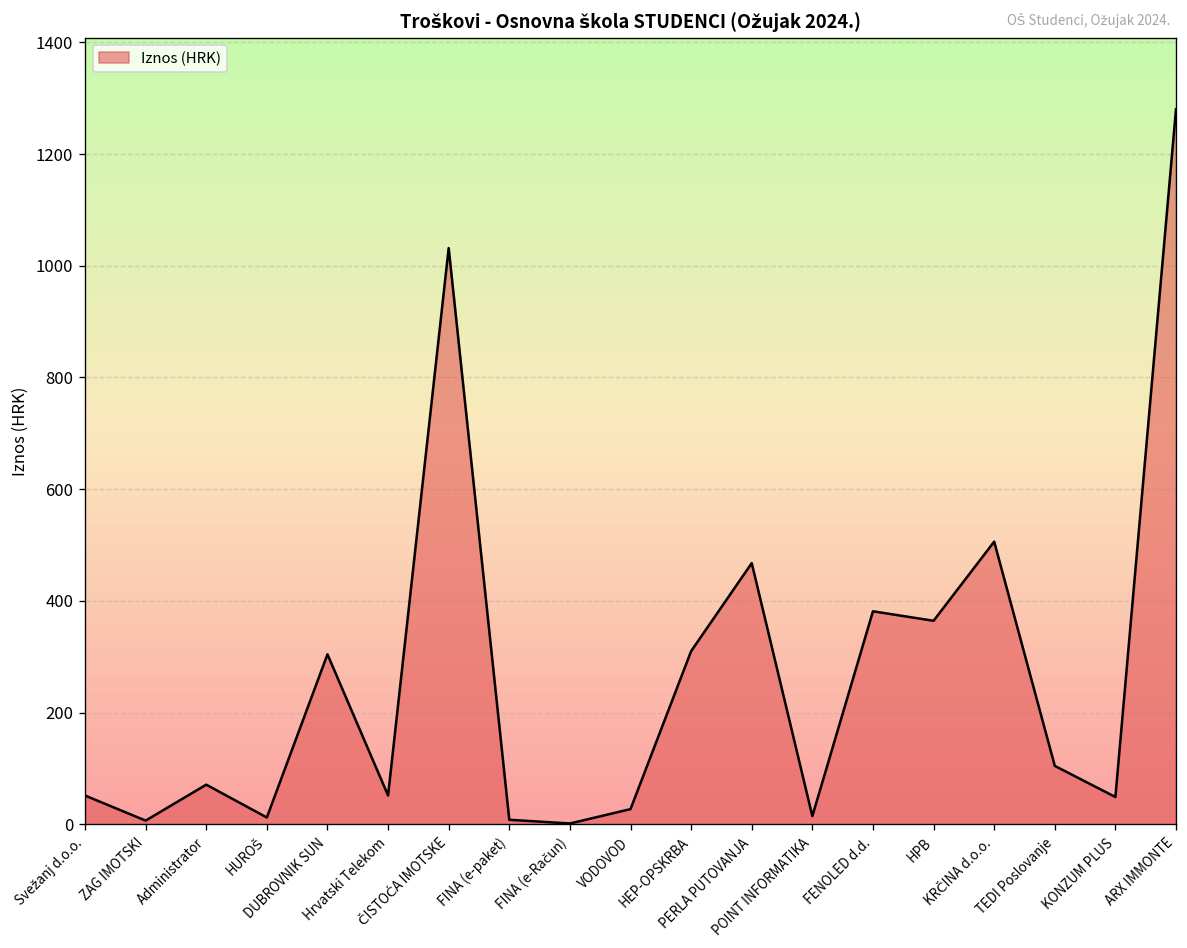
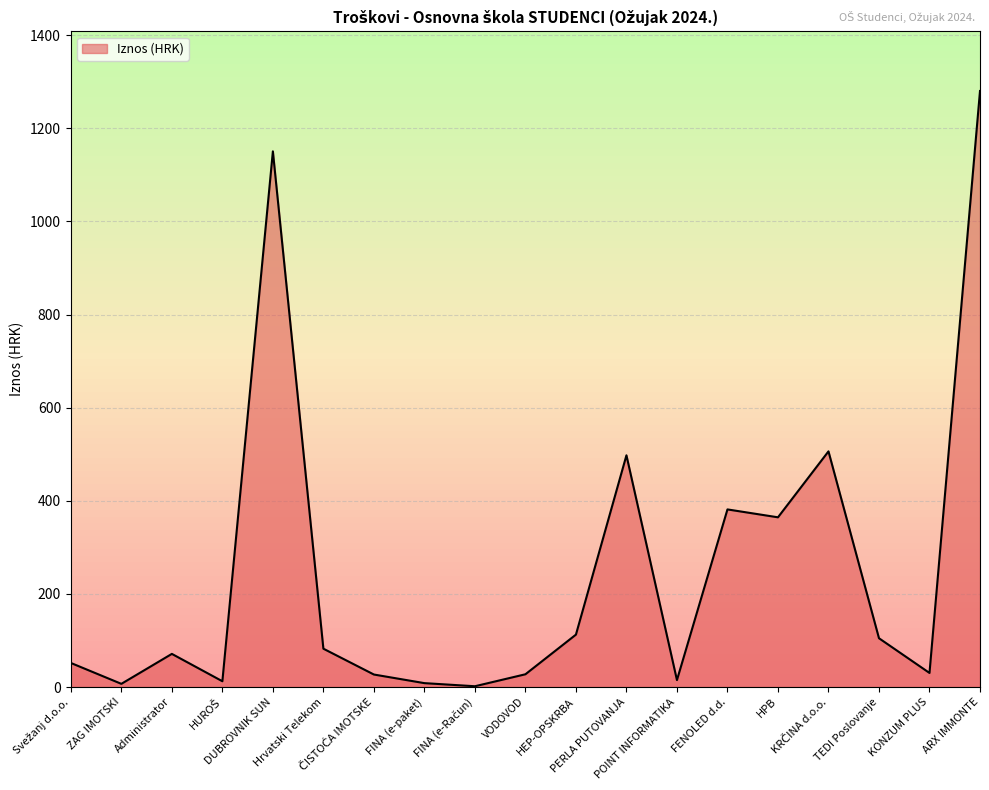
DUBROVNIK SUN: 300 -> 1150
Hrvatski Telekom: 50 -> 80
ČISTOĆA IMOTSKE: 1030 -> 30
HEP-OPSKRBA: 310 -> 110
PERLA PUTOVANJA: 470 -> 500
KONZUM PLUS: 50 -> 30
